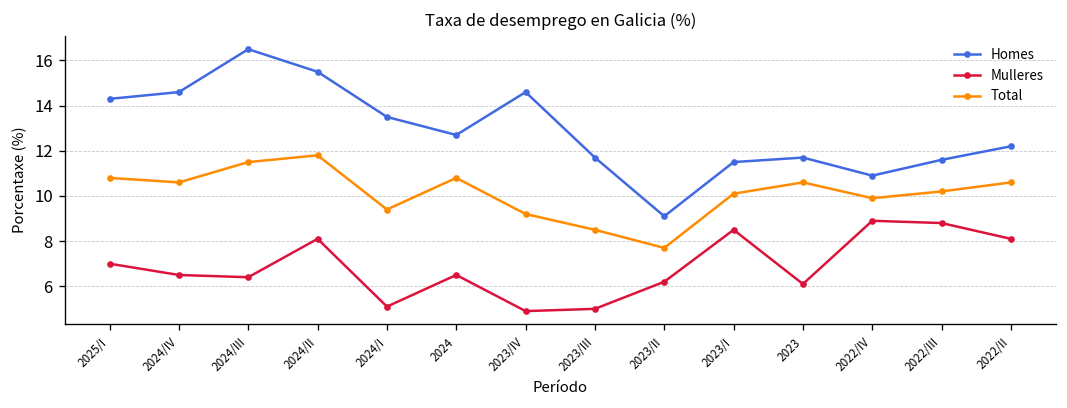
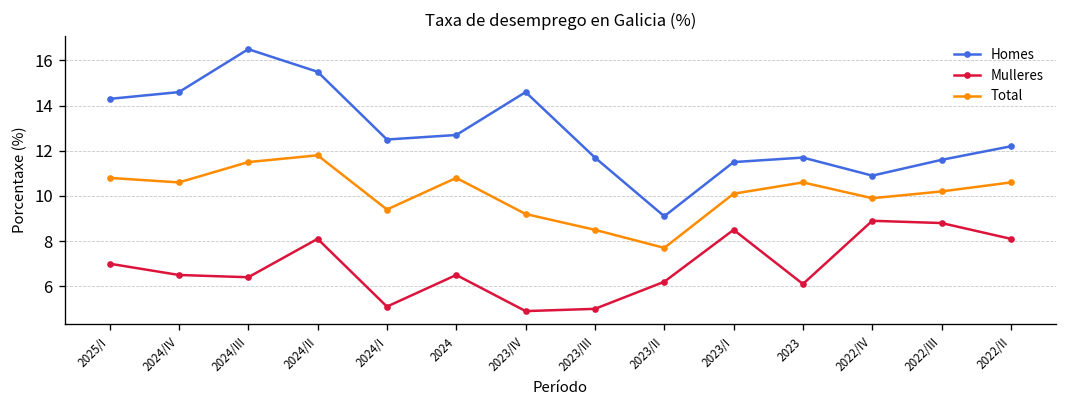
Homes, 2024/I: 13.5 -> 12.5
